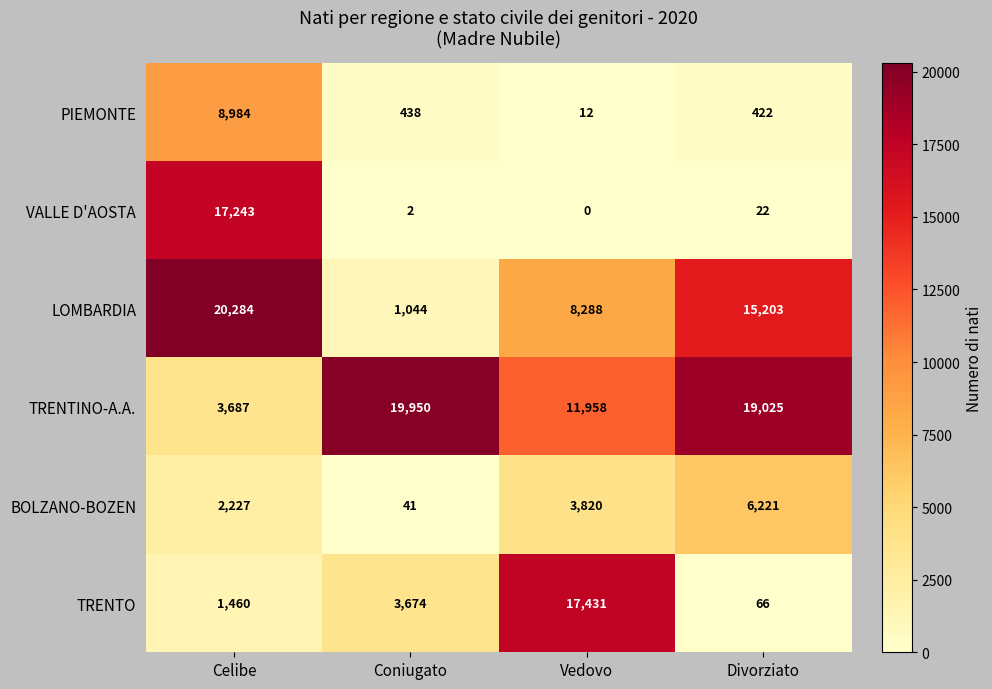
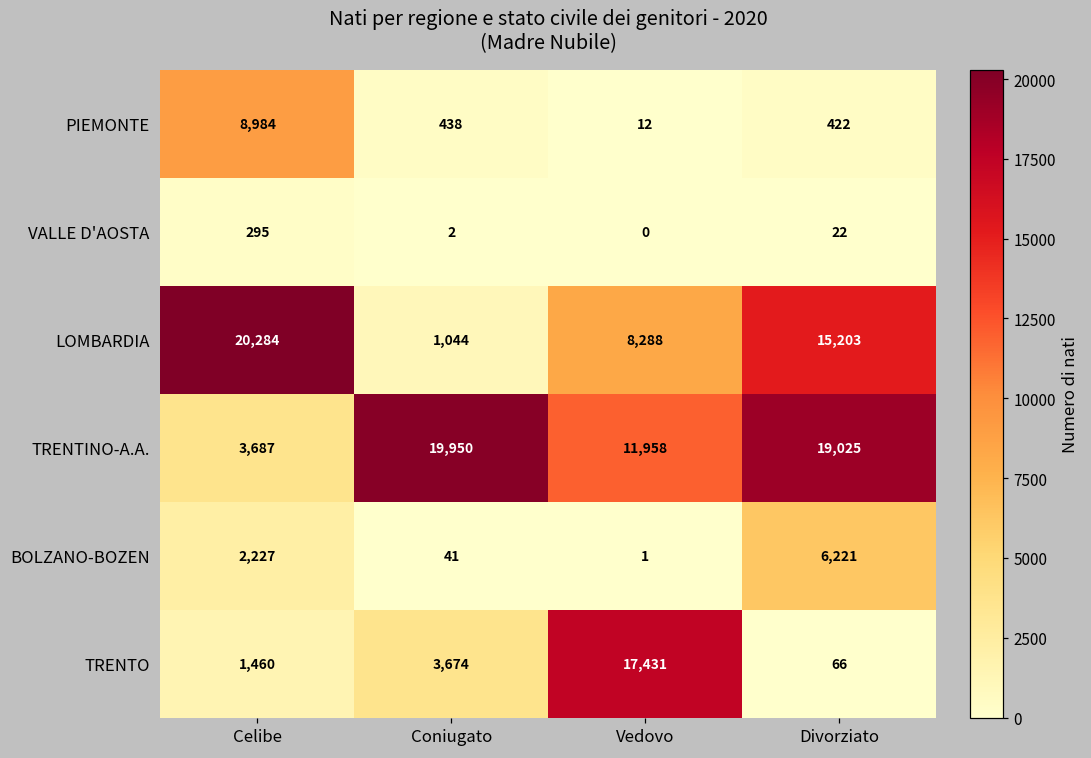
VALLE D'AOSTA, Celibe: 17,243 -> 295
BOLZANO-BOZEN, Vedovo: 3,820 -> 1
